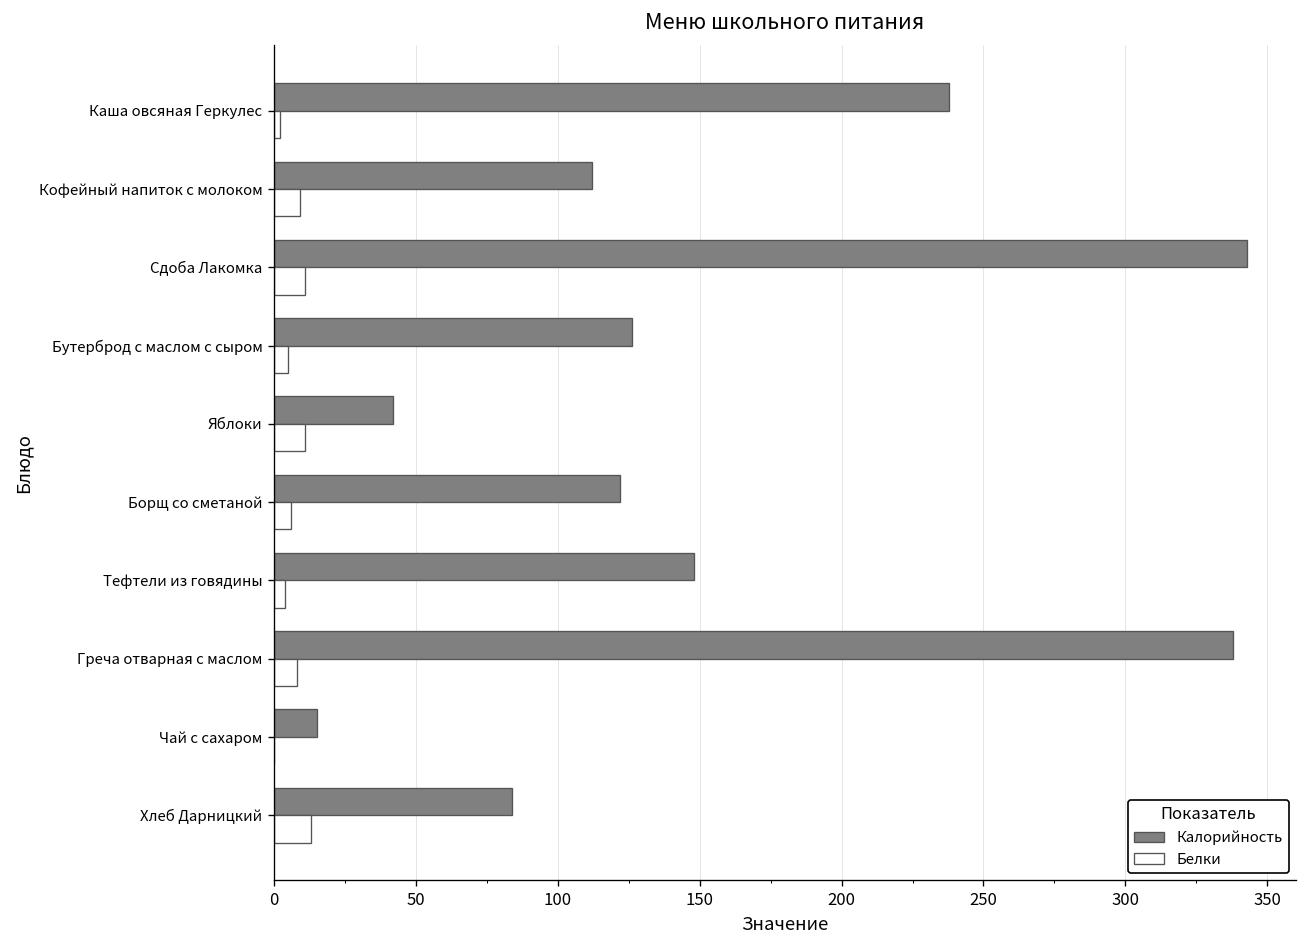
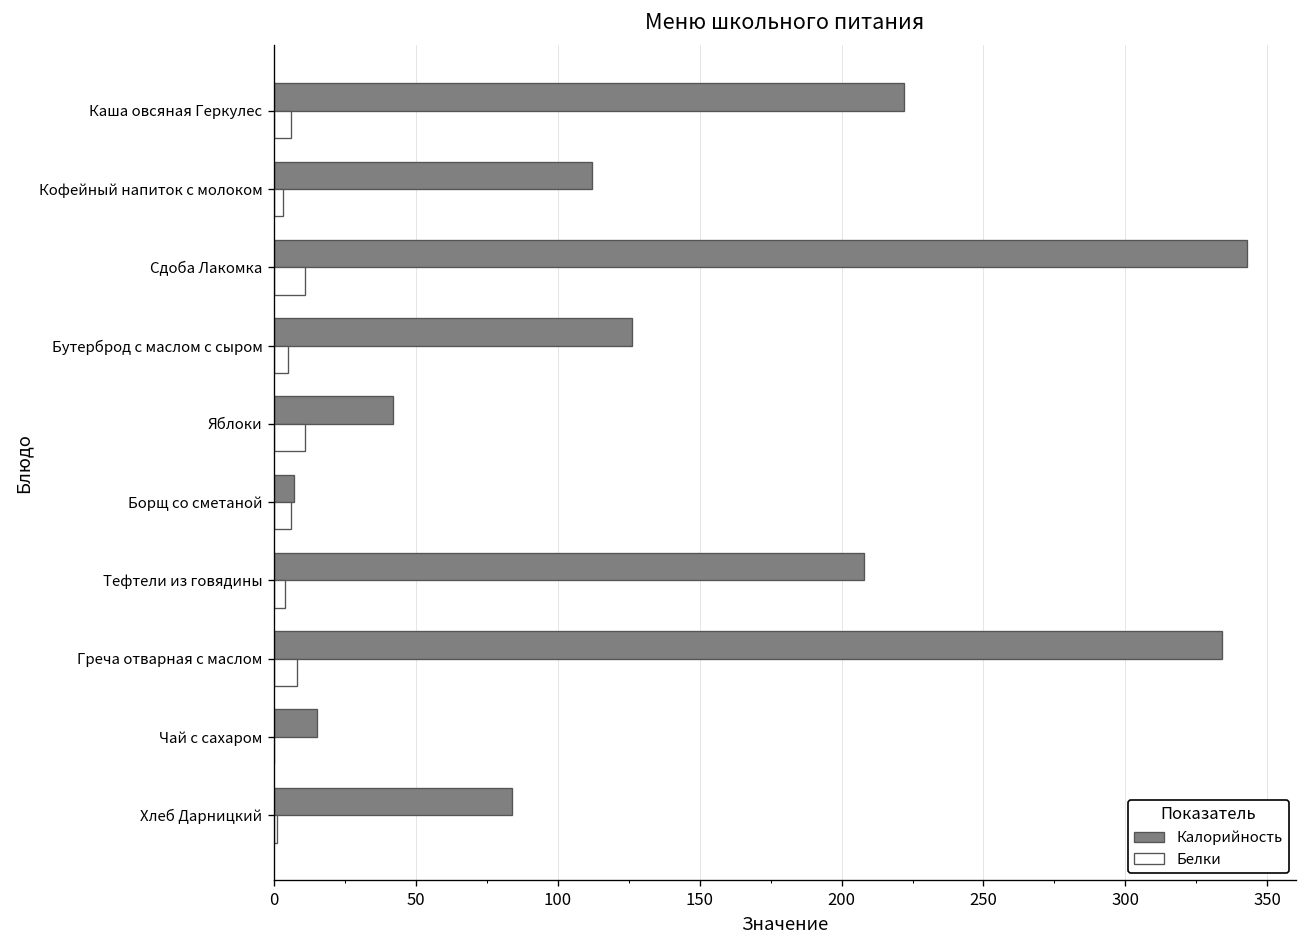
Калорийность, Каша овсяная Геркулес: 238 -> 222
Белки, Каша овсяная Геркулес: 2 -> 6
Белки, Кофейный напиток с молоком: 9 -> 3
Калорийность, Борщ со сметаной: 122 -> 7
Калорийность, Тефтели из говядины: 148 -> 208
Калорийность, Греча отварная с маслом: 338 -> 334
Белки, Хлеб Дарницкий: 13 -> 1
